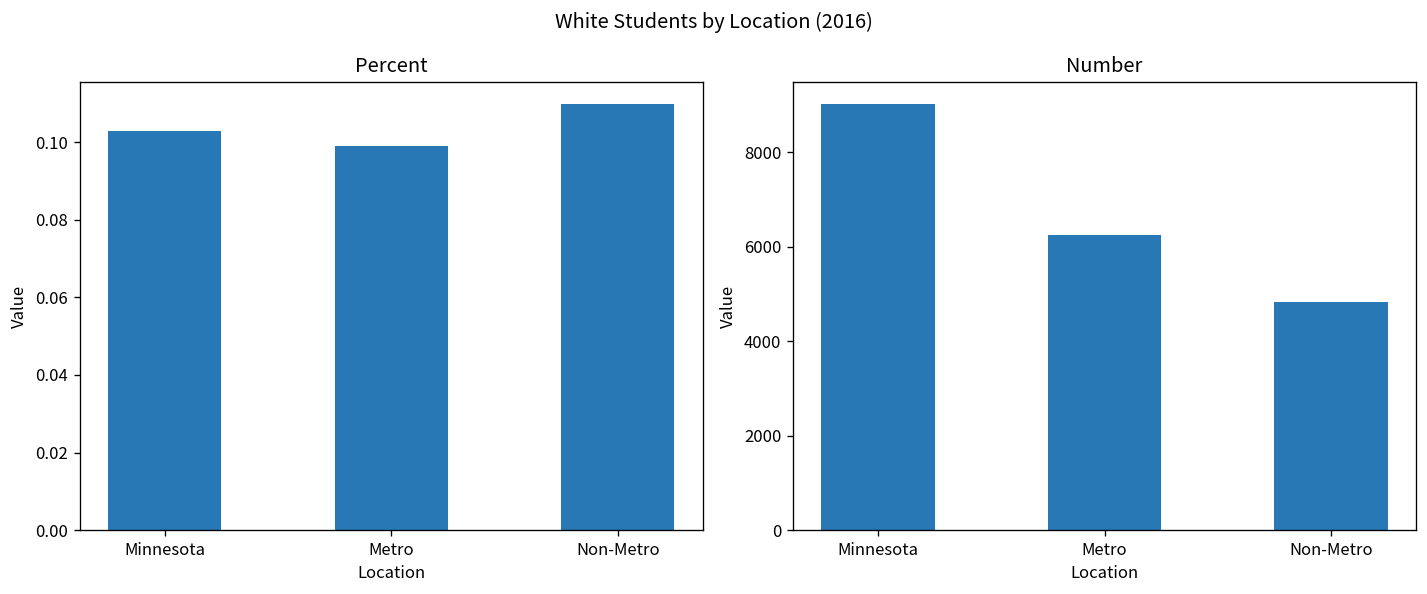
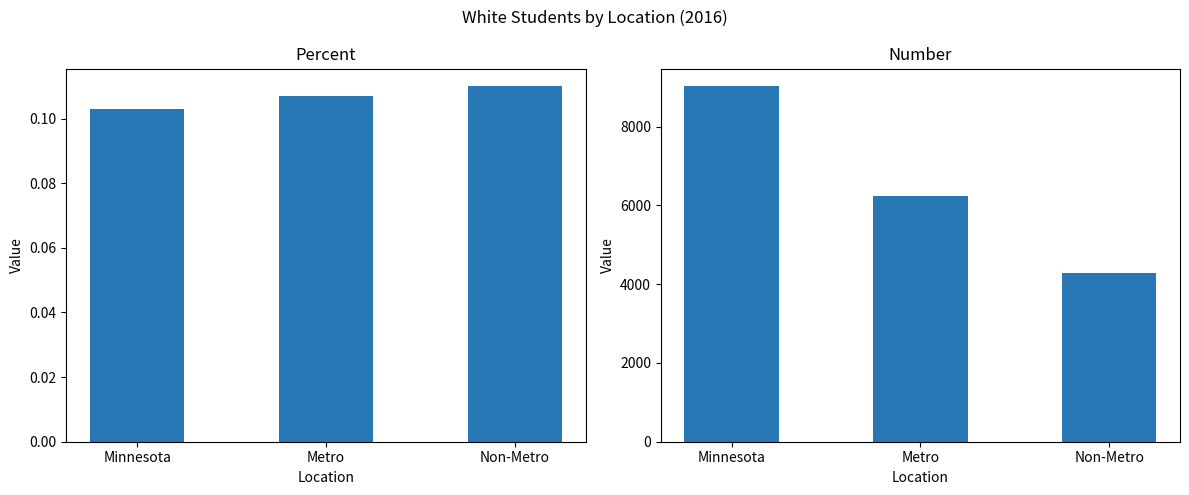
Percent, Metro: 0.099 -> 0.107
Number, Non-Metro: 4800 -> 4300
